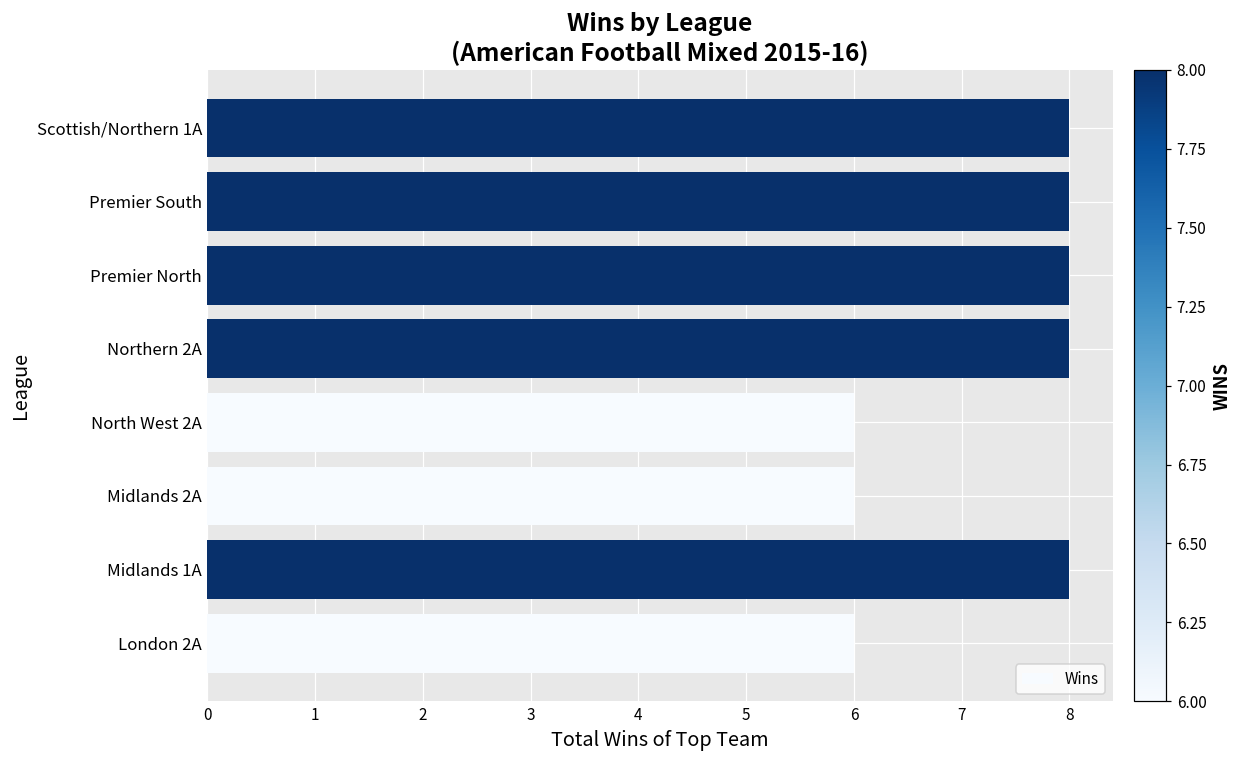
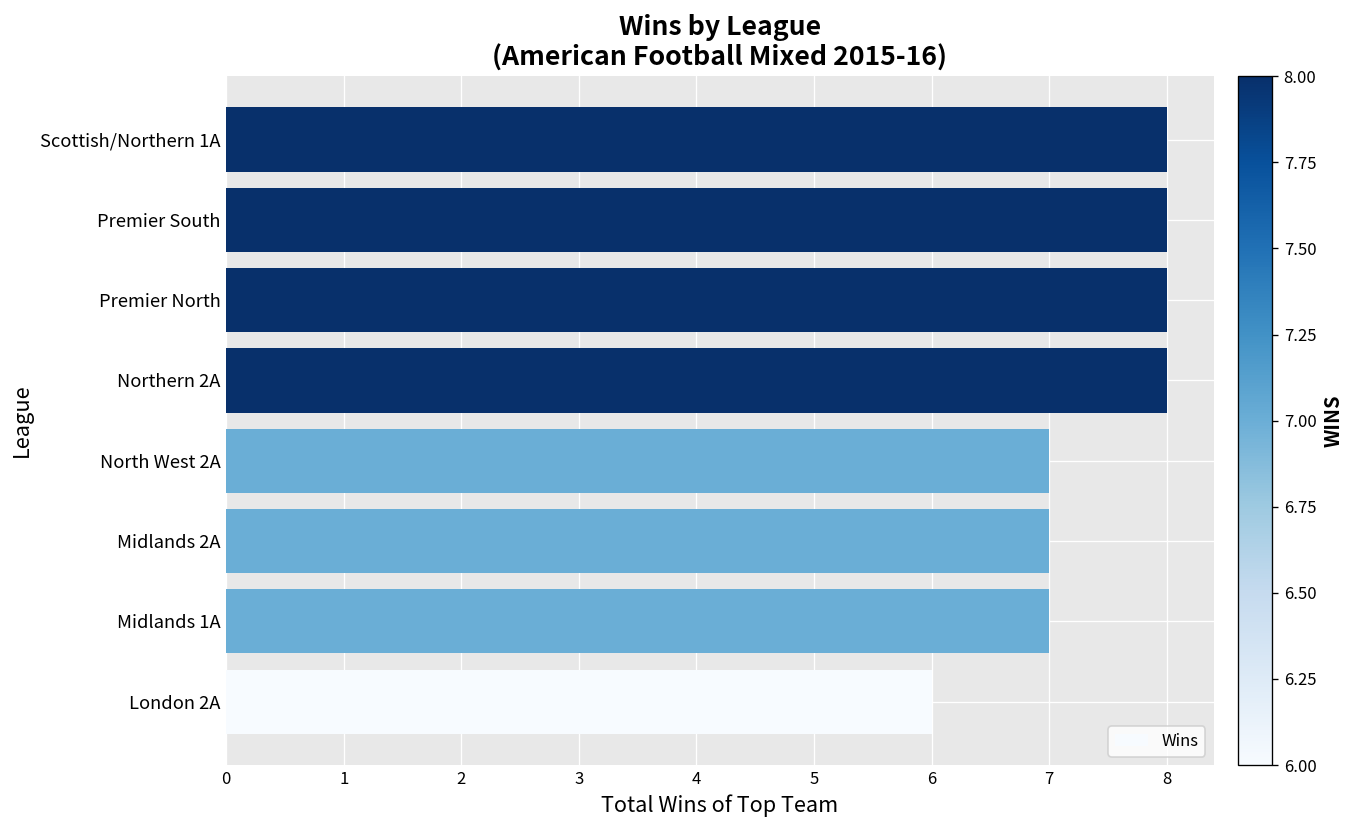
North West 2A: 6 -> 7
Midlands 2A: 6 -> 7
Midlands 1A: 8 -> 7
